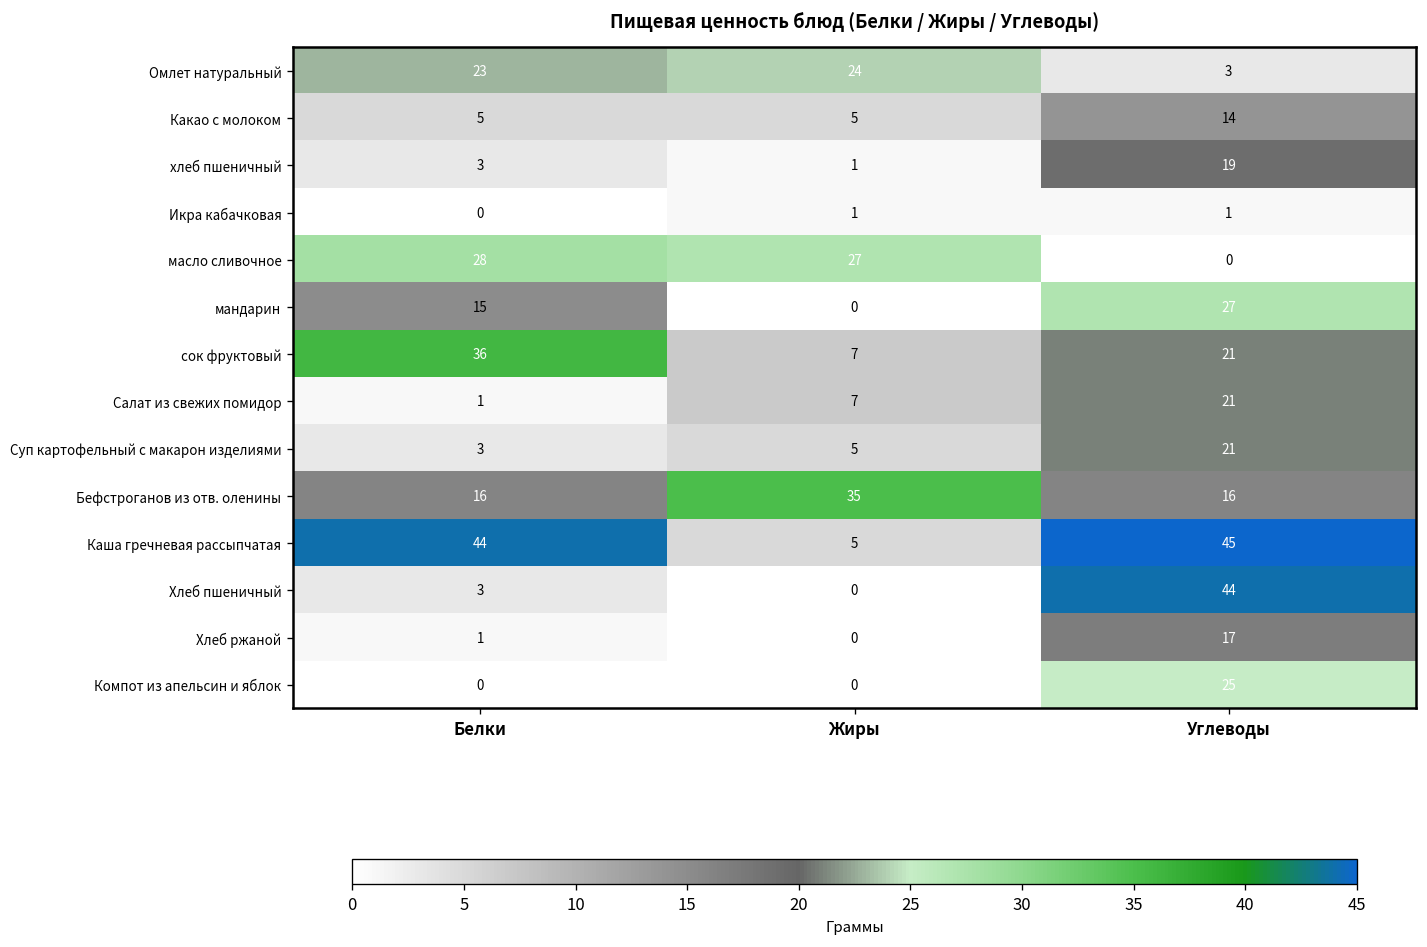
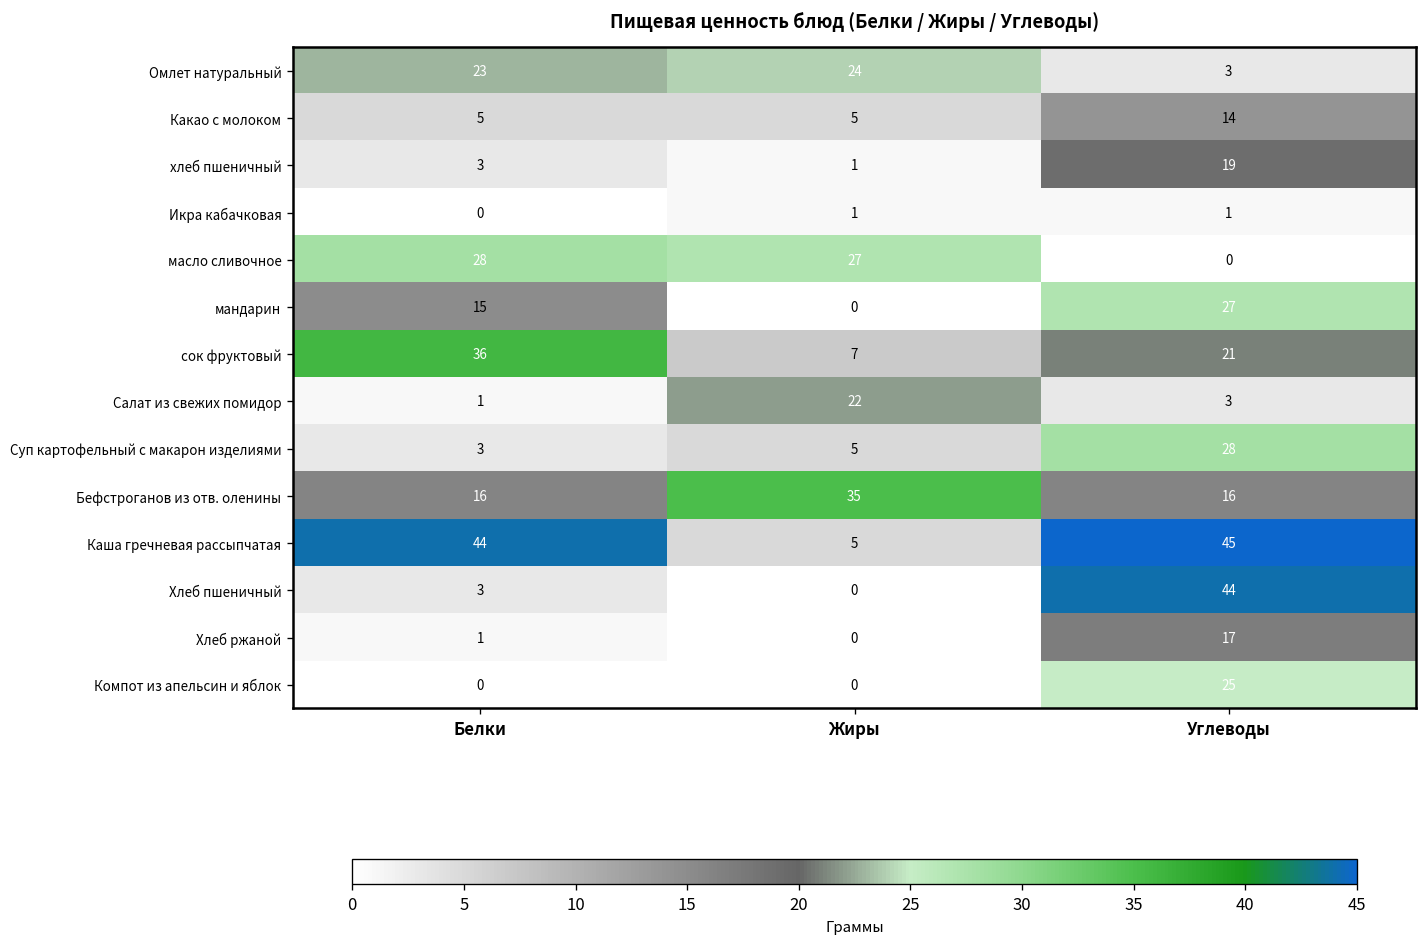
Салат из свежих помидор, Жиры: 7 -> 22
Салат из свежих помидор, Углеводы: 21 -> 3
Суп картофельный с макарон изделиями, Углеводы: 21 -> 28
